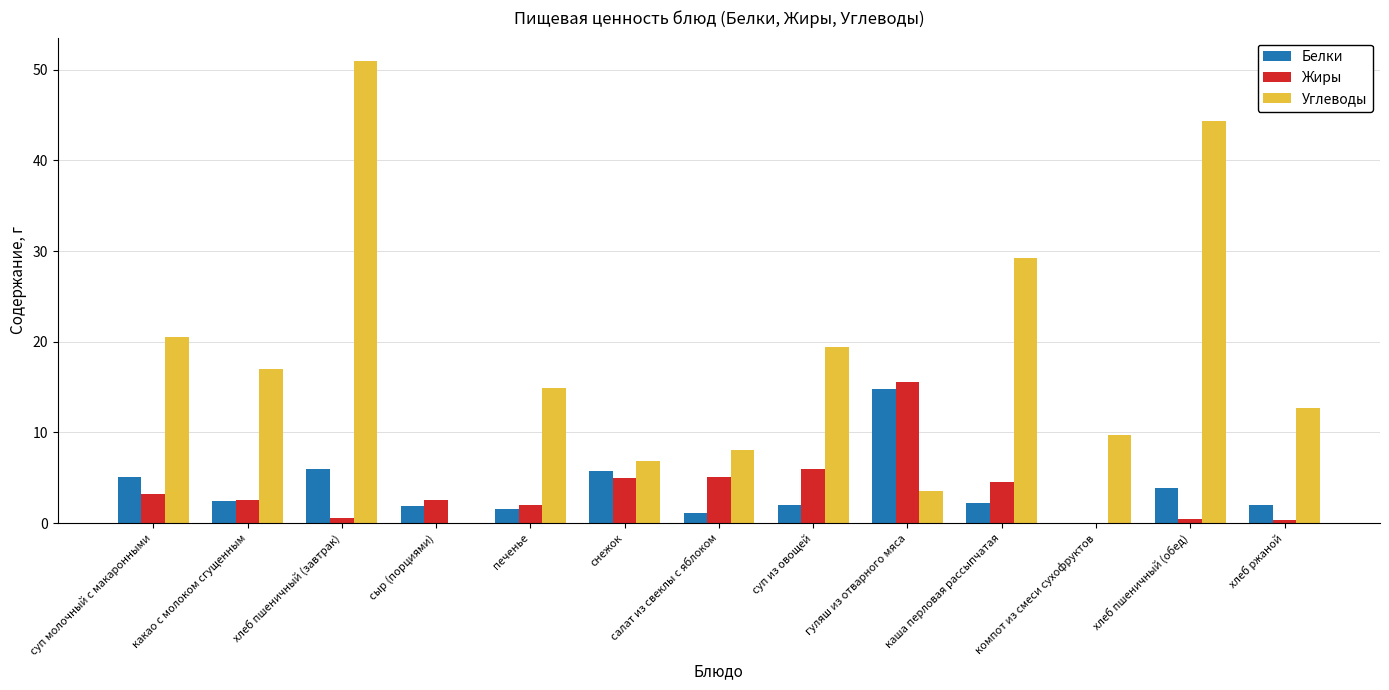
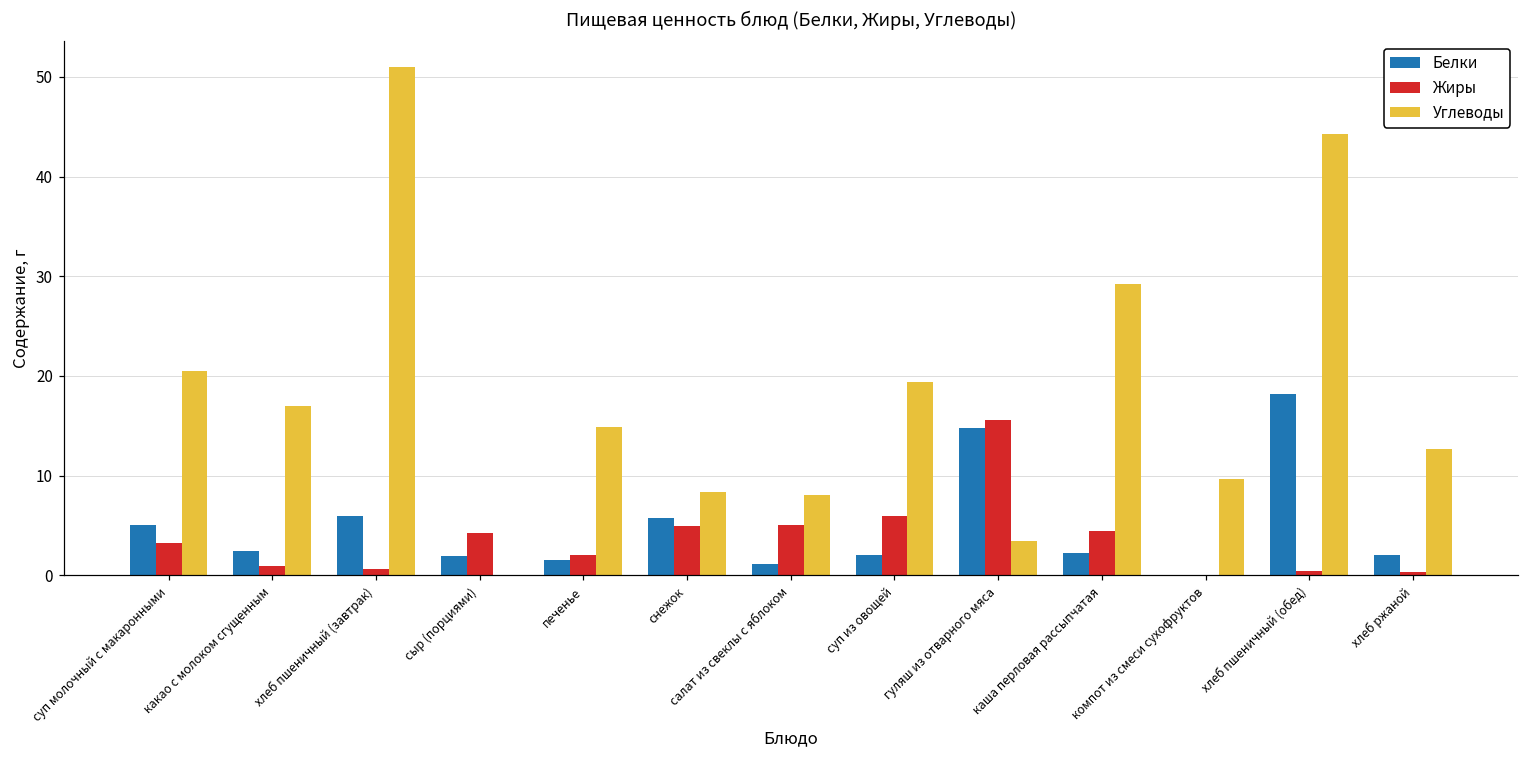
Жиры, какао с молоком сгущенным: 3 -> 1
Жиры, сыр (порциями): 3 -> 4
Углеводы, снежок: 7 -> 8
Белки, хлеб пшеничный (обед): 4 -> 18
